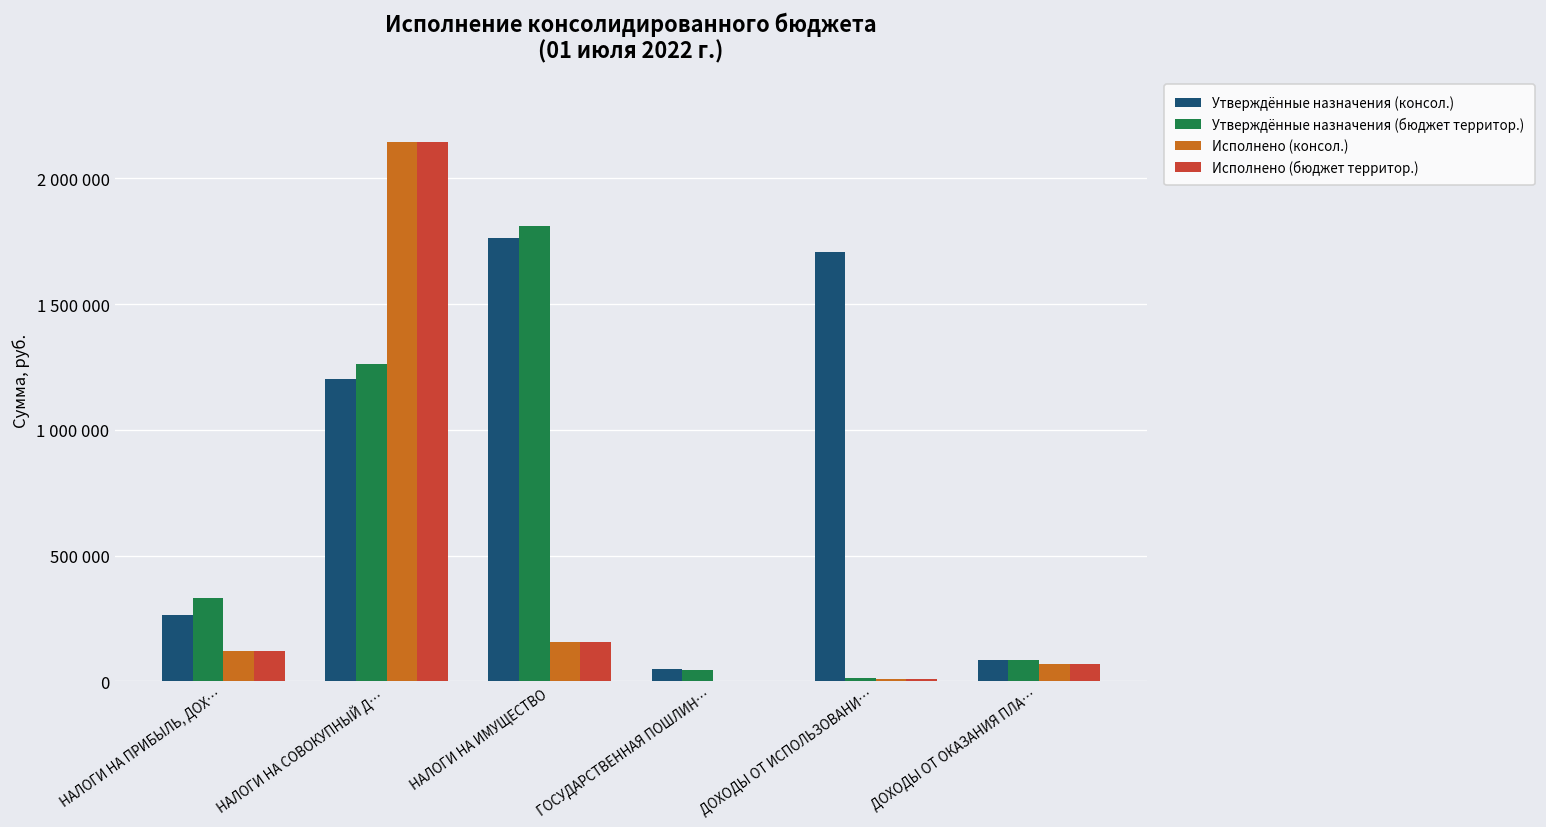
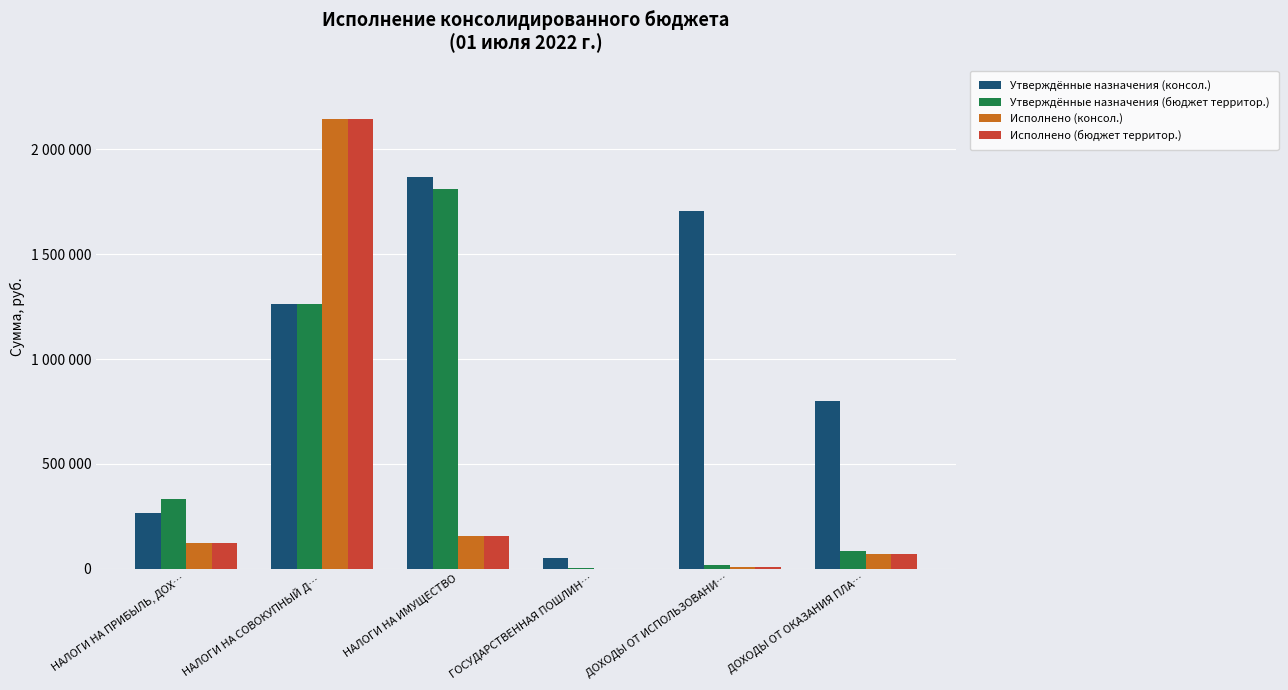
Утверждённые назначения (консол.), НАЛОГИ НА СОВОКУПНЫЙ Д…: 1200000 -> 1260000
Утверждённые назначения (консол.), НАЛОГИ НА ИМУЩЕСТВО: 1760000 -> 1870000
Утверждённые назначения (бюджет территор.), ГОСУДАРСТВЕННАЯ ПОШЛИН…: 40000 -> 10000
Утверждённые назначения (консол.), ДОХОДЫ ОТ ОКАЗАНИЯ ПЛА…: 80000 -> 800000
